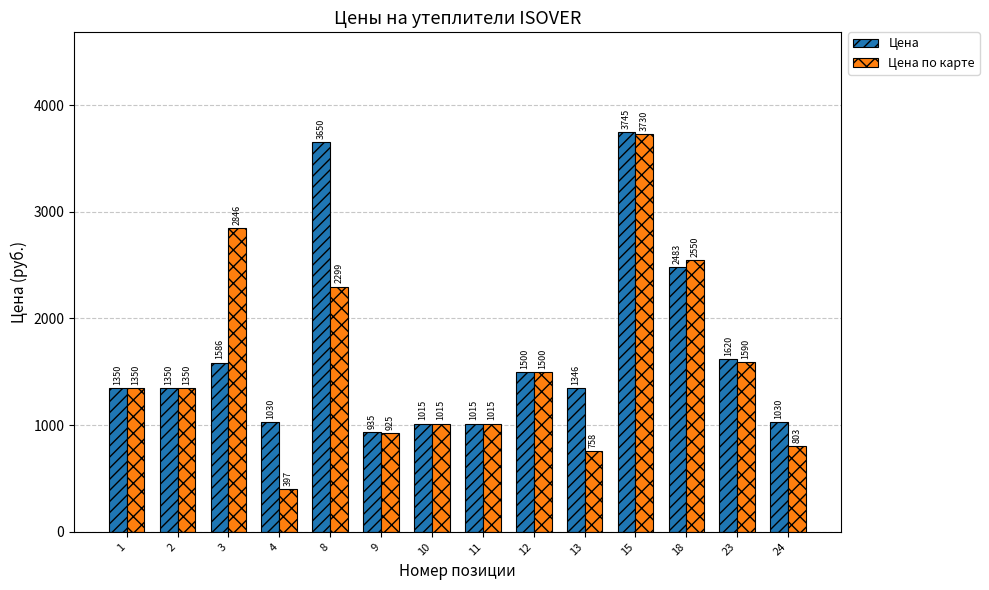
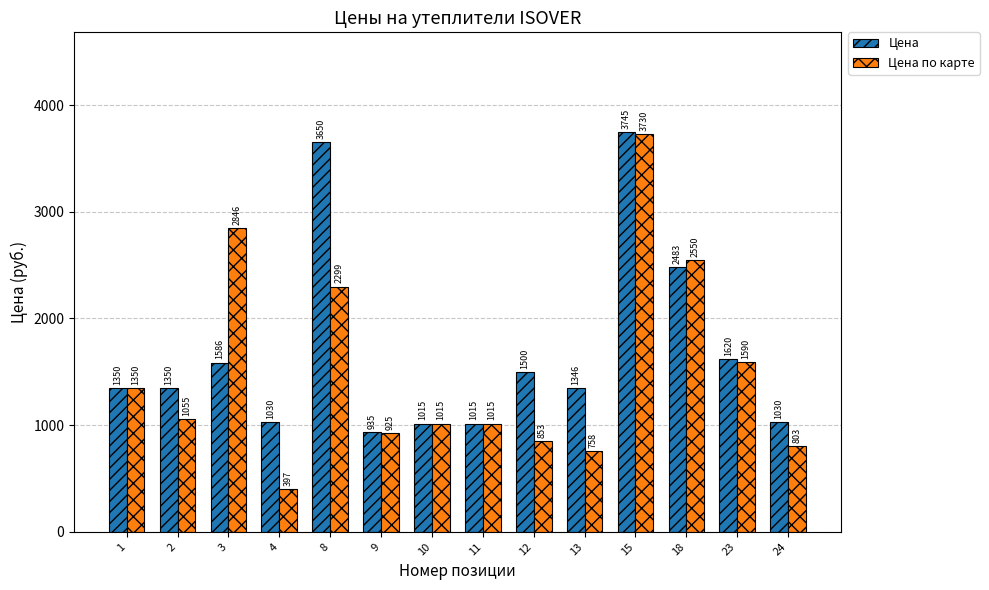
Цена по карте, 2: 1350 -> 1055
Цена по карте, 12: 1500 -> 853
